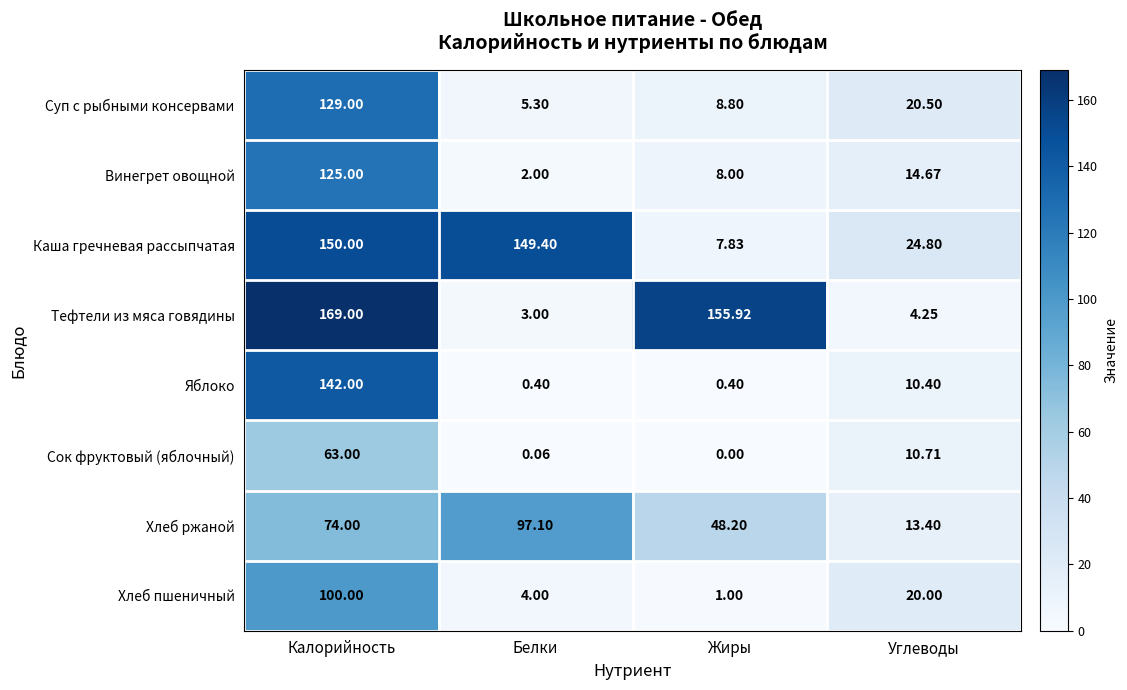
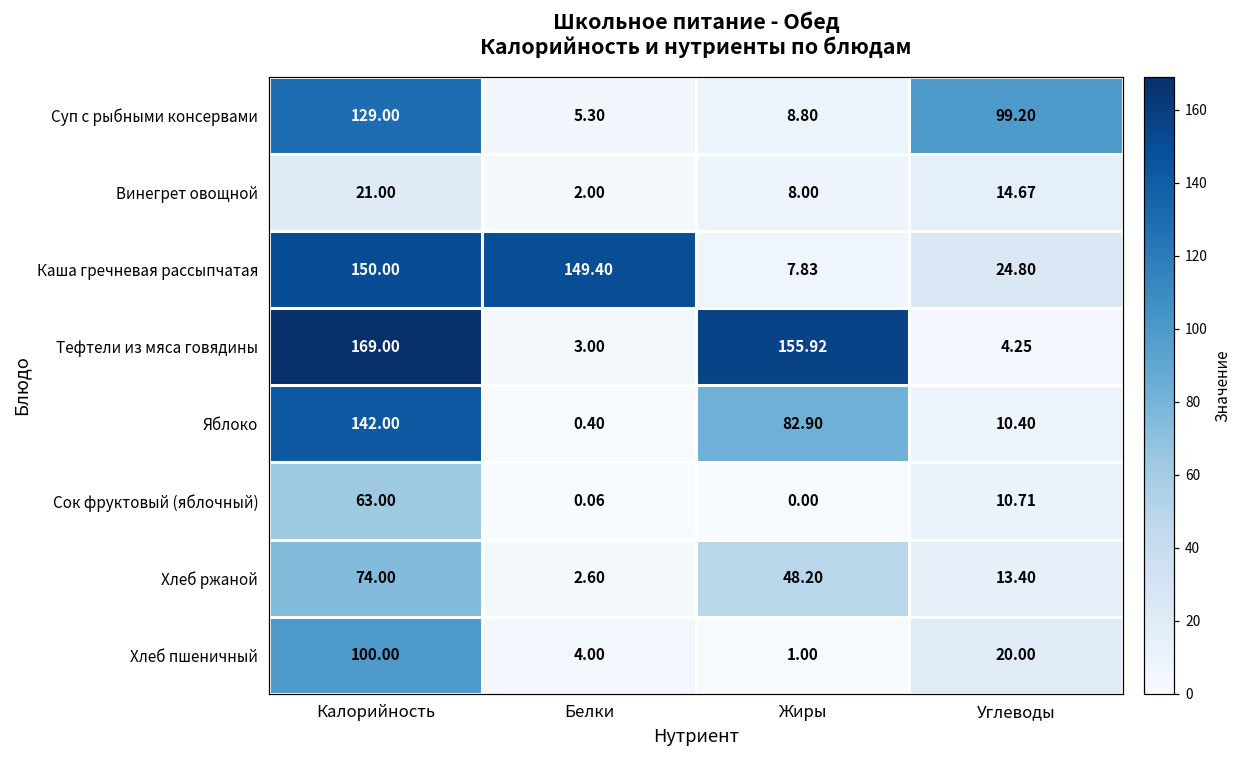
Суп с рыбными консервами, Углеводы: 20.50 -> 99.20
Винегрет овощной, Калорийность: 125.00 -> 21.00
Яблоко, Жиры: 0.40 -> 82.90
Хлеб ржаной, Белки: 97.10 -> 2.60
